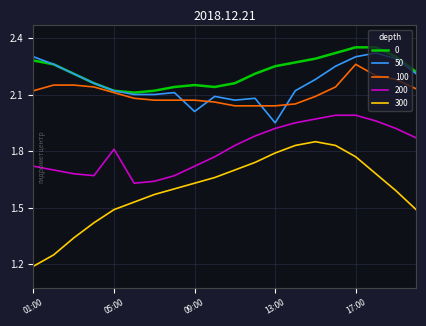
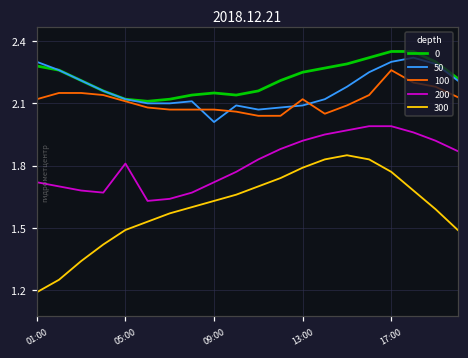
50, 13:00: 1.95 -> 2.09
100, 13:00: 2.04 -> 2.12
